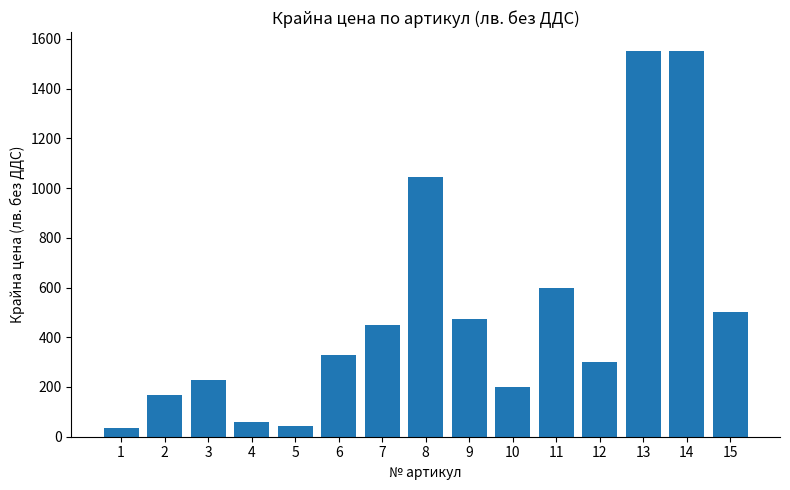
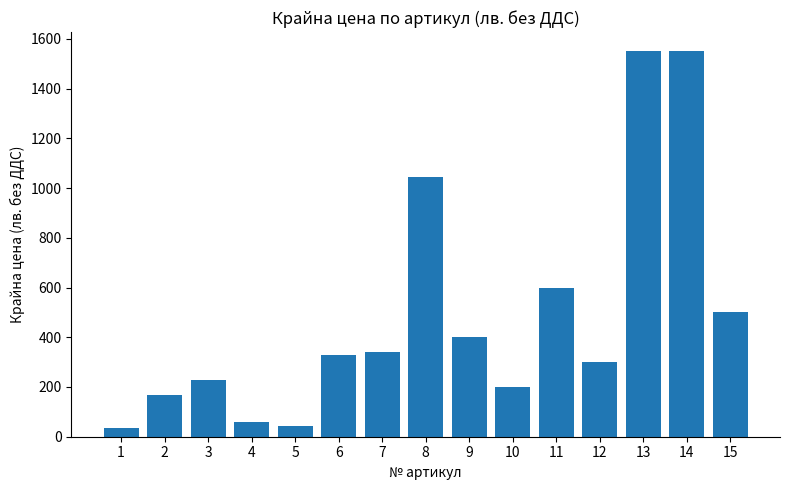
7: 450 -> 340
9: 470 -> 400
